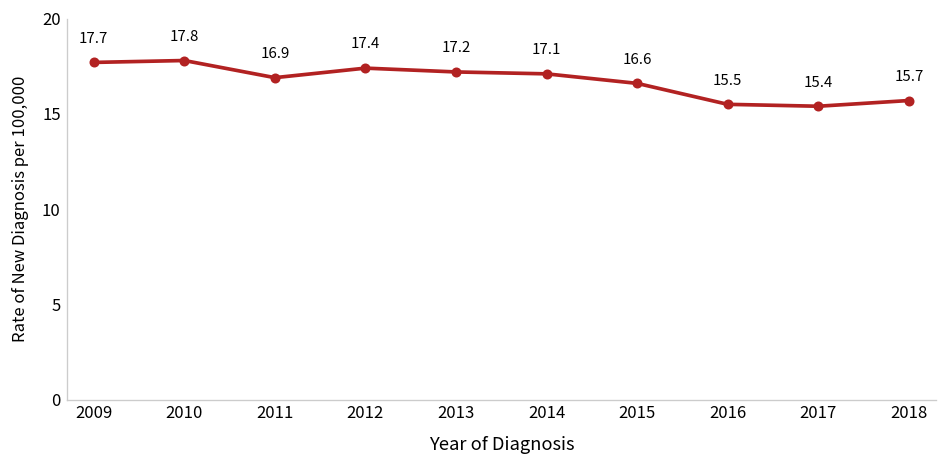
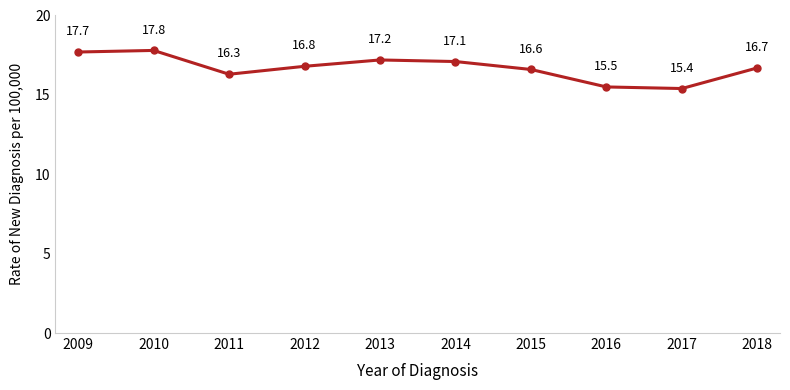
2011: 16.9 -> 16.3
2012: 17.4 -> 16.8
2018: 15.7 -> 16.7
